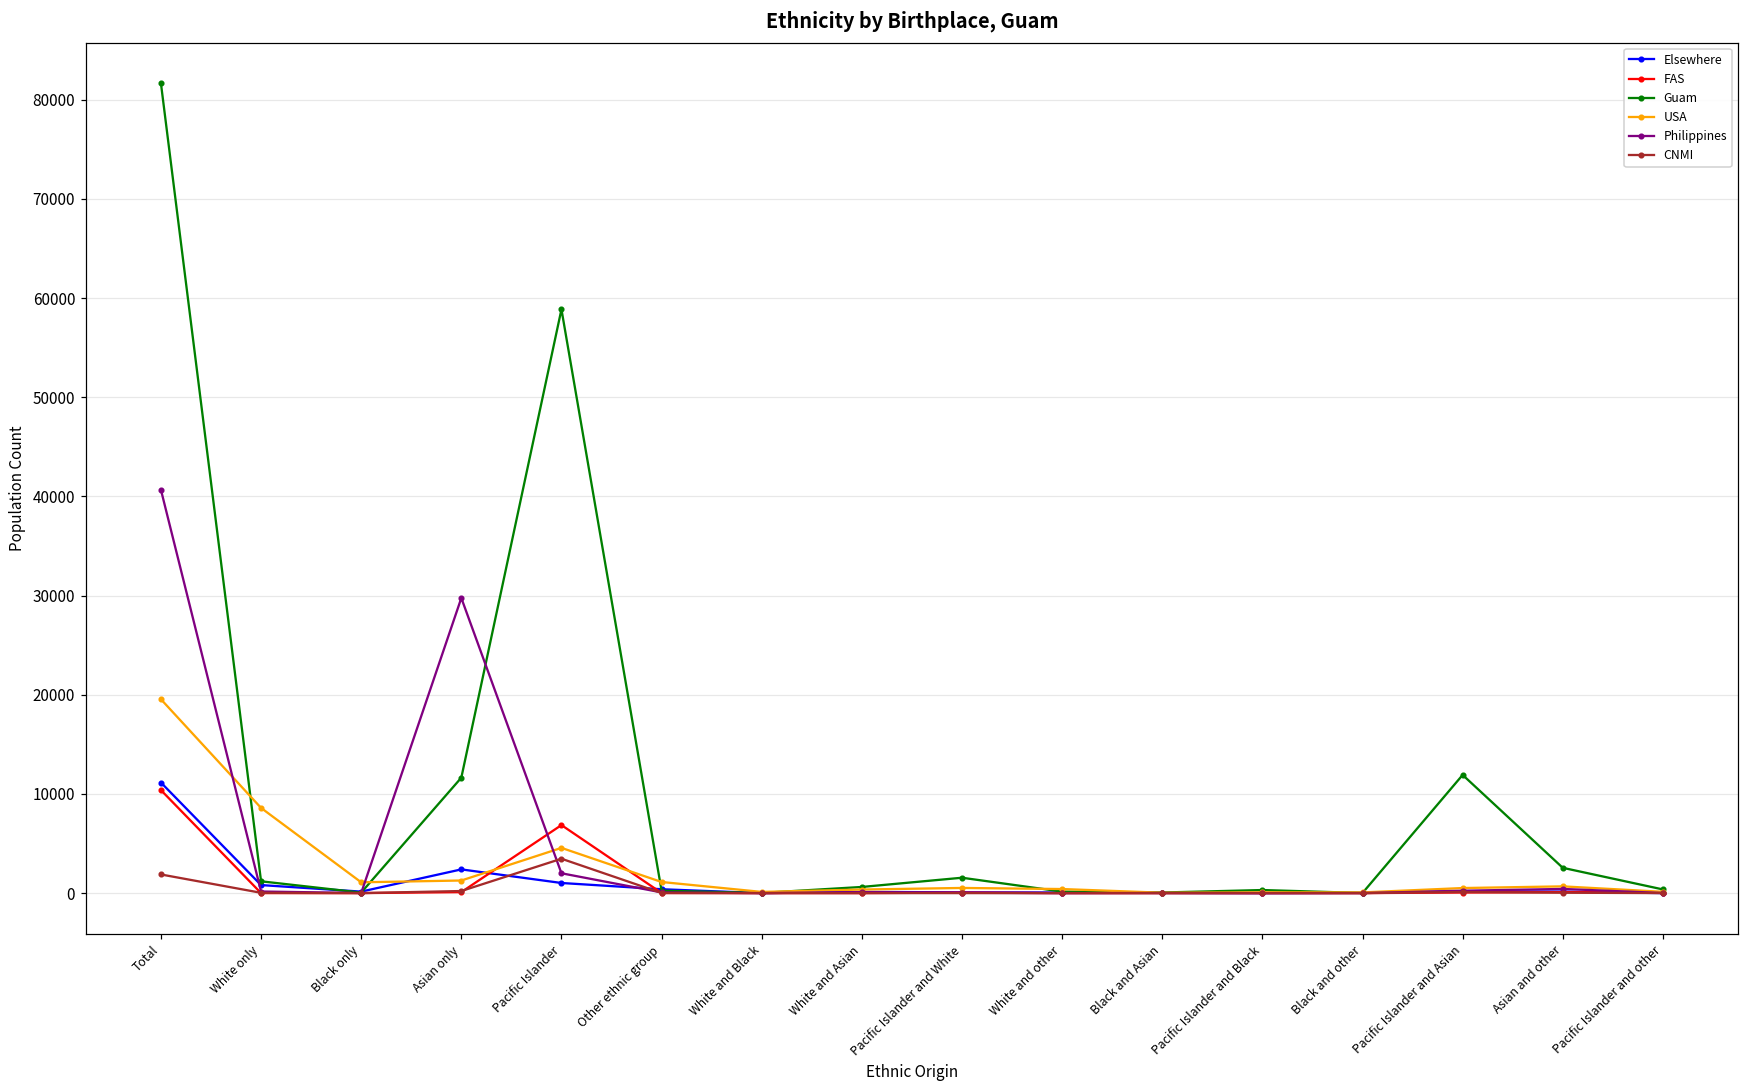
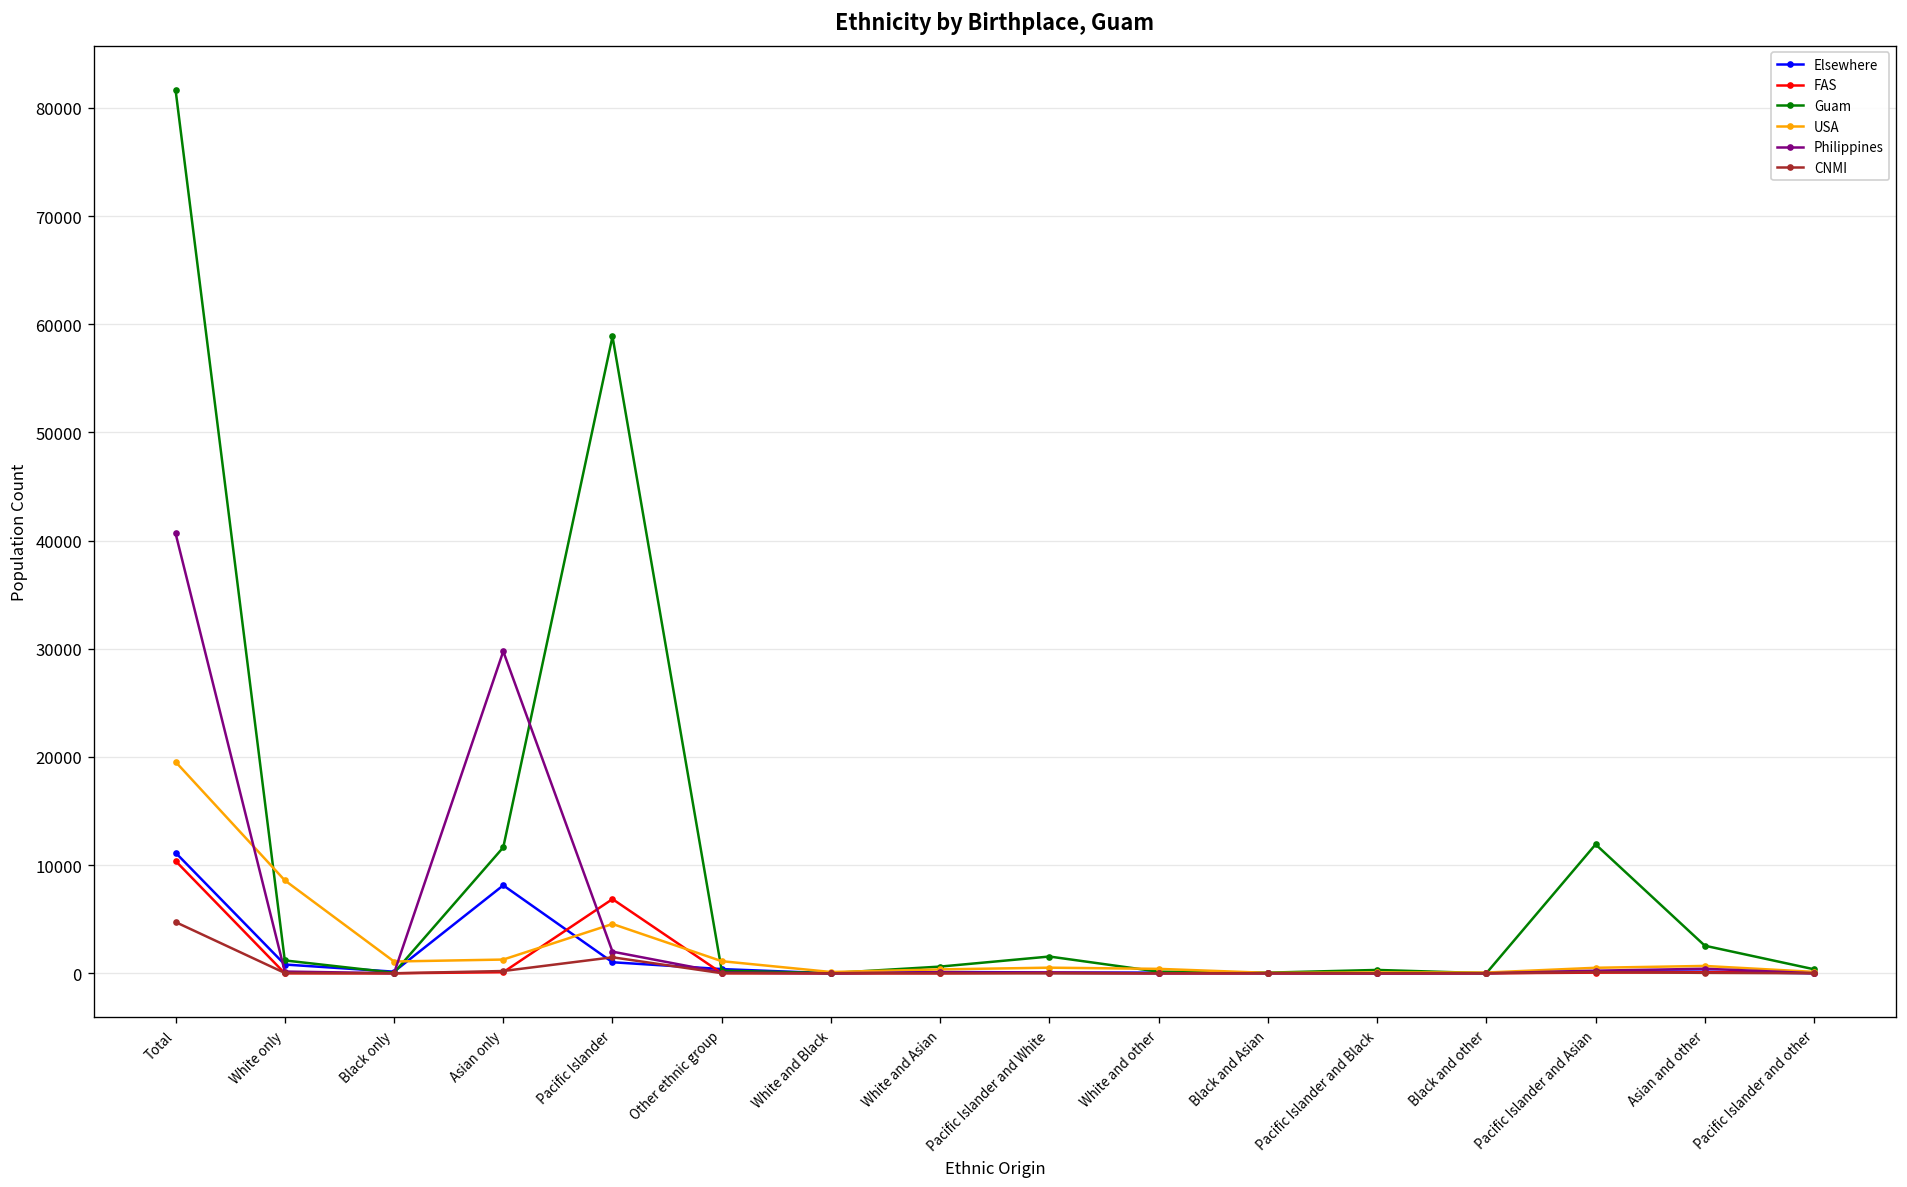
CNMI, Total: 2000 -> 5000
Elsewhere, Asian only: 2000 -> 8000
CNMI, Pacific Islander: 3000 -> 1000
